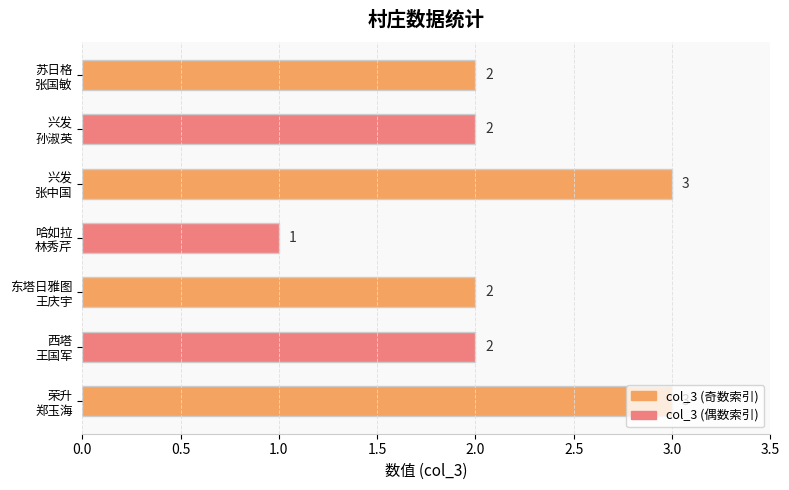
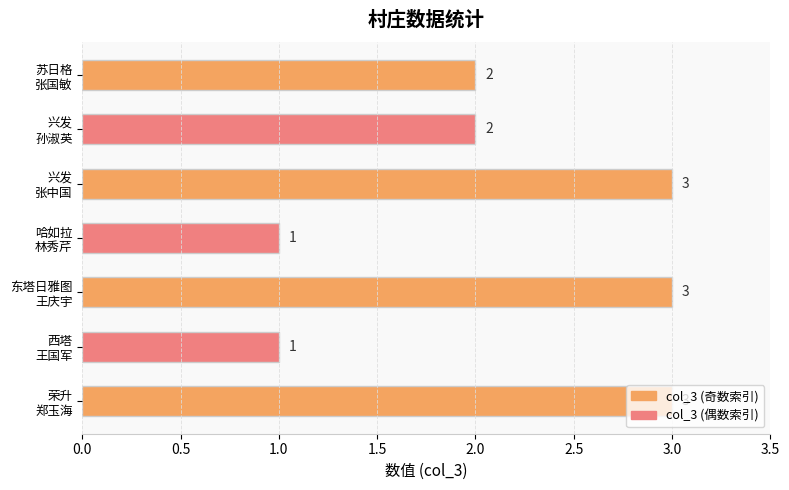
东塔日雅图 王庆宇: 2 -> 3
西塔 王国军: 2 -> 1
